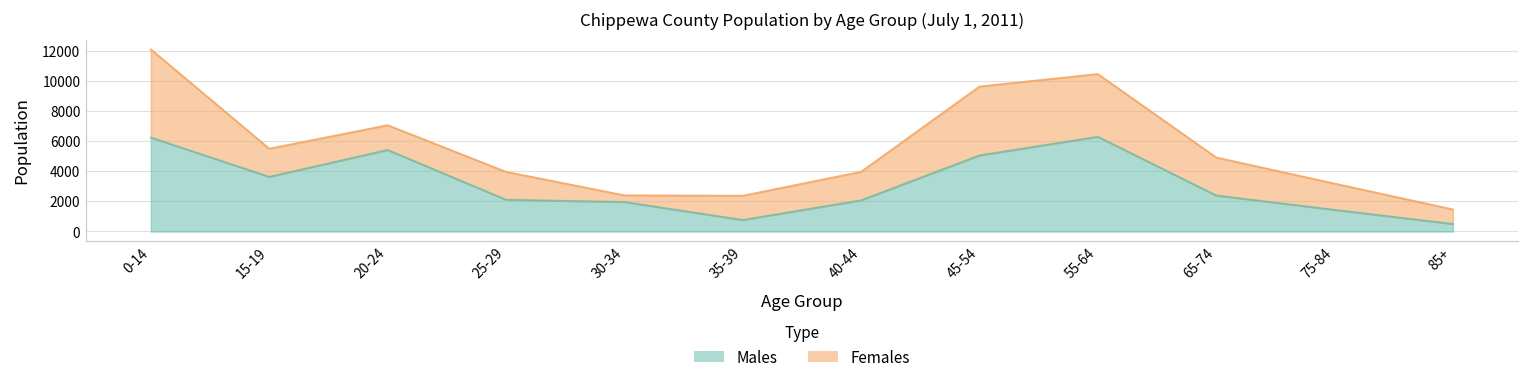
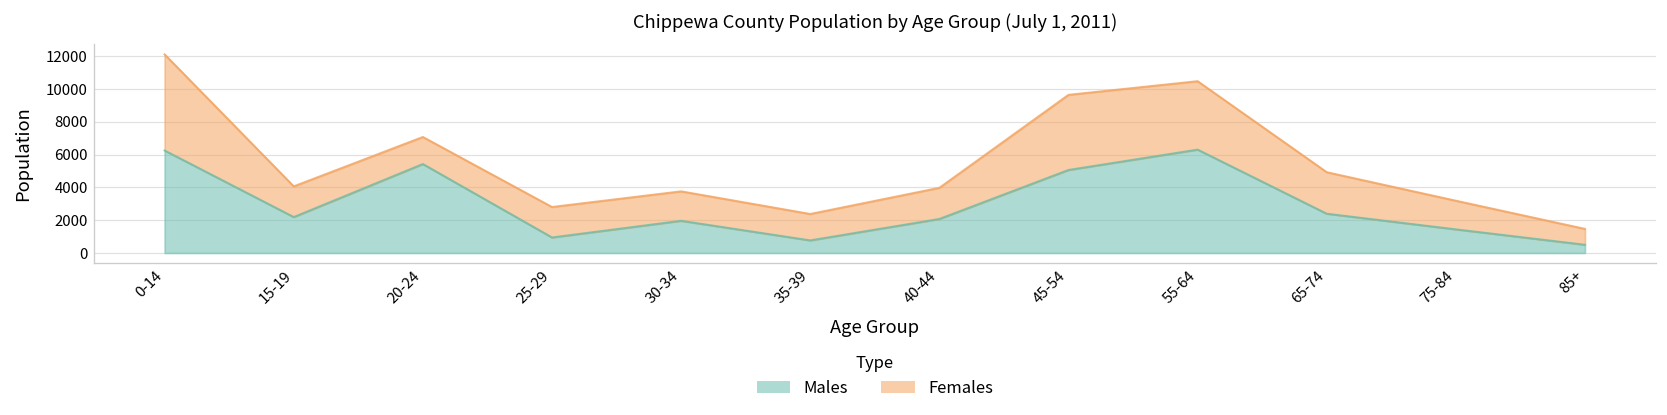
Males, 15-19: 3600 -> 2200
Males, 25-29: 2100 -> 900
Females, 30-34: 400 -> 1800
